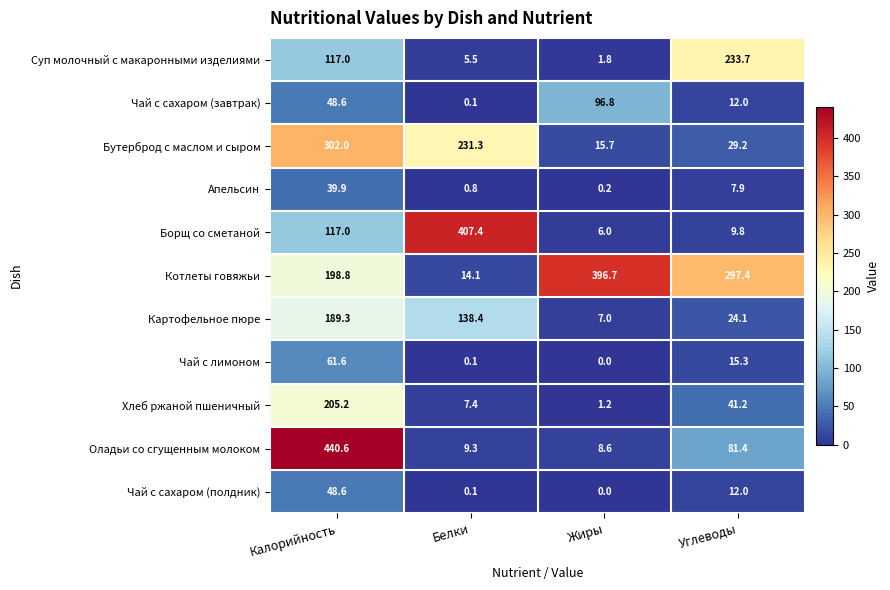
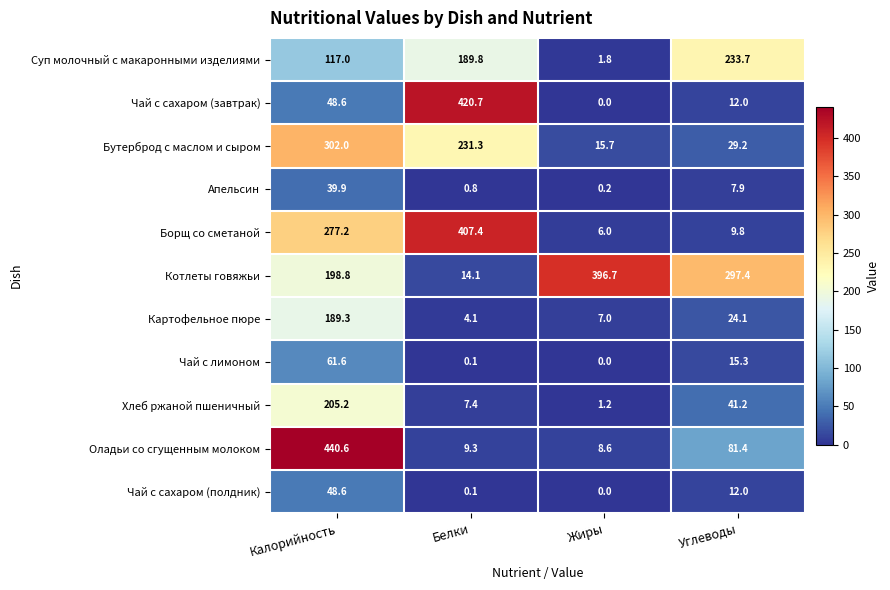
Суп молочный с макаронными изделиями, Белки: 5.5 -> 189.8
Чай с сахаром (завтрак), Белки: 0.1 -> 420.7
Чай с сахаром (завтрак), Жиры: 96.8 -> 0.0
Борщ со сметаной, Калорийность: 117.0 -> 277.2
Картофельное пюре, Белки: 138.4 -> 4.1
